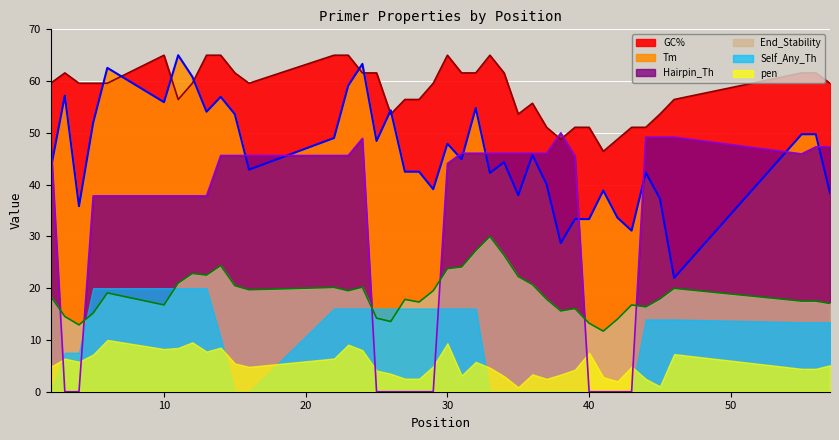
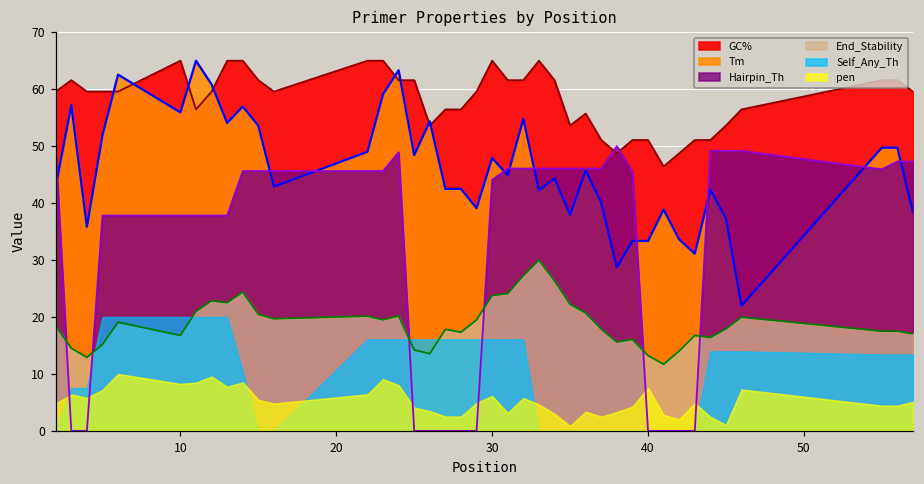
pen, 30: 9 -> 6
